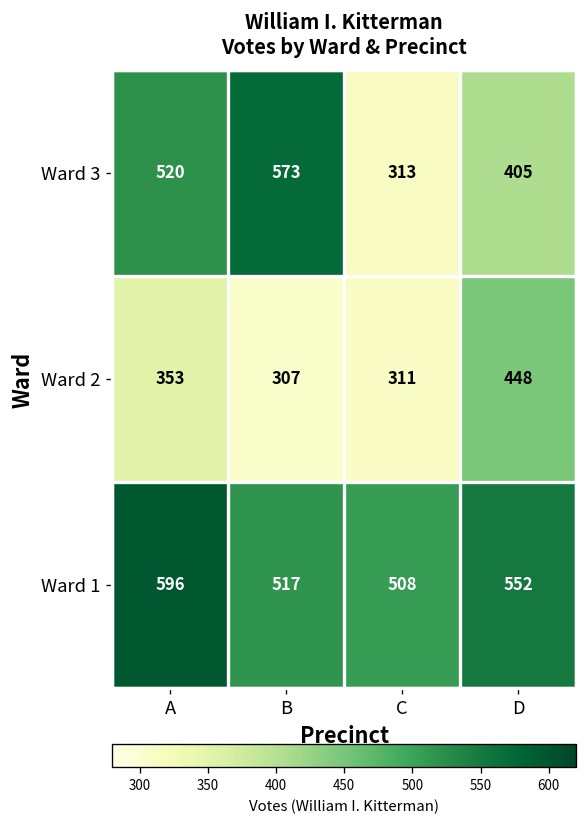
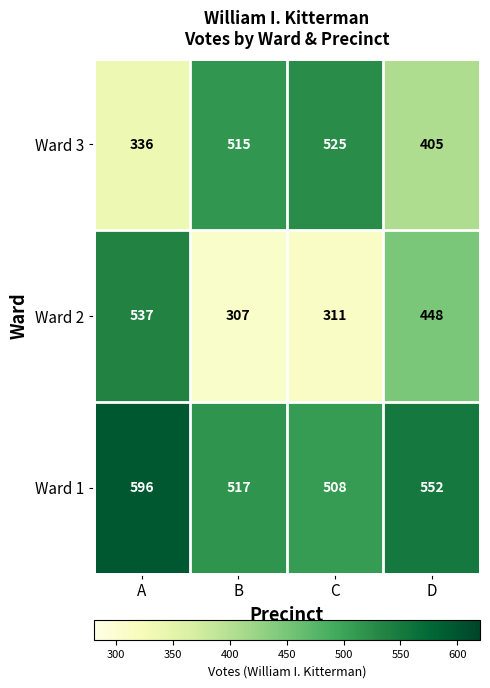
Ward 3, A: 520 -> 336
Ward 3, B: 573 -> 515
Ward 3, C: 313 -> 525
Ward 2, A: 353 -> 537
